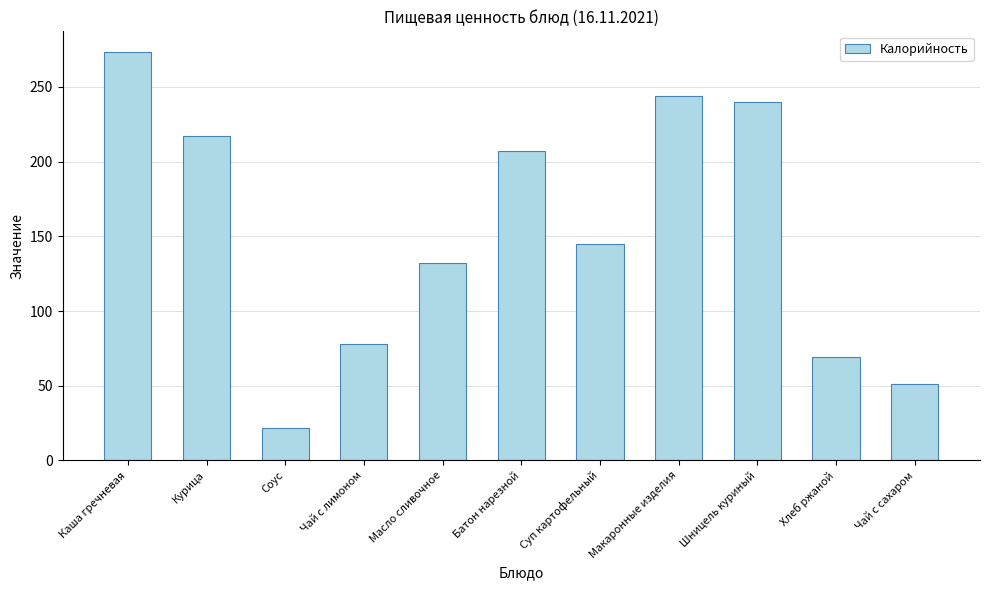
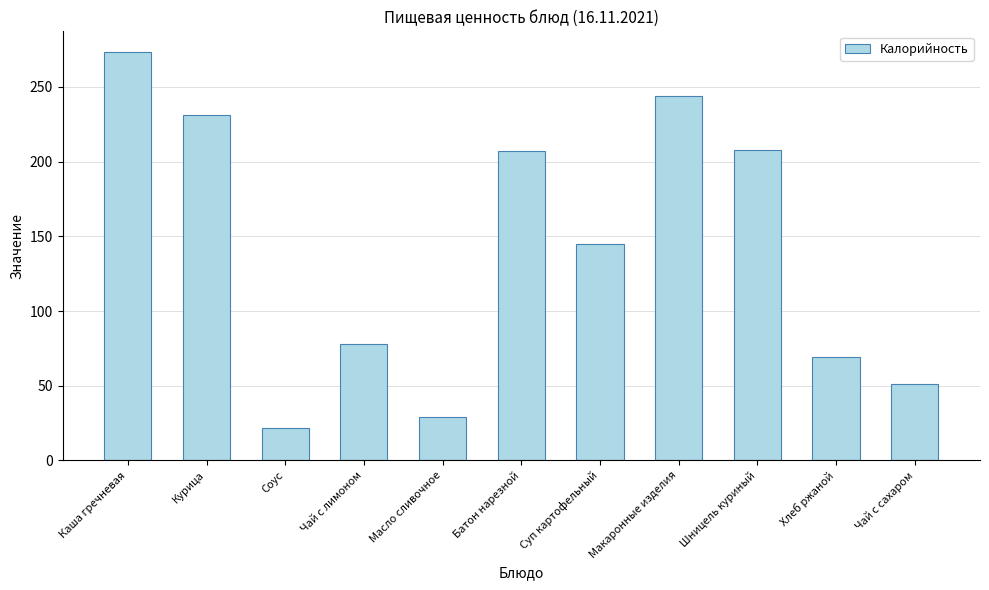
Курица: 218 -> 231
Масло сливочное: 132 -> 29
Шницель куриный: 240 -> 208
